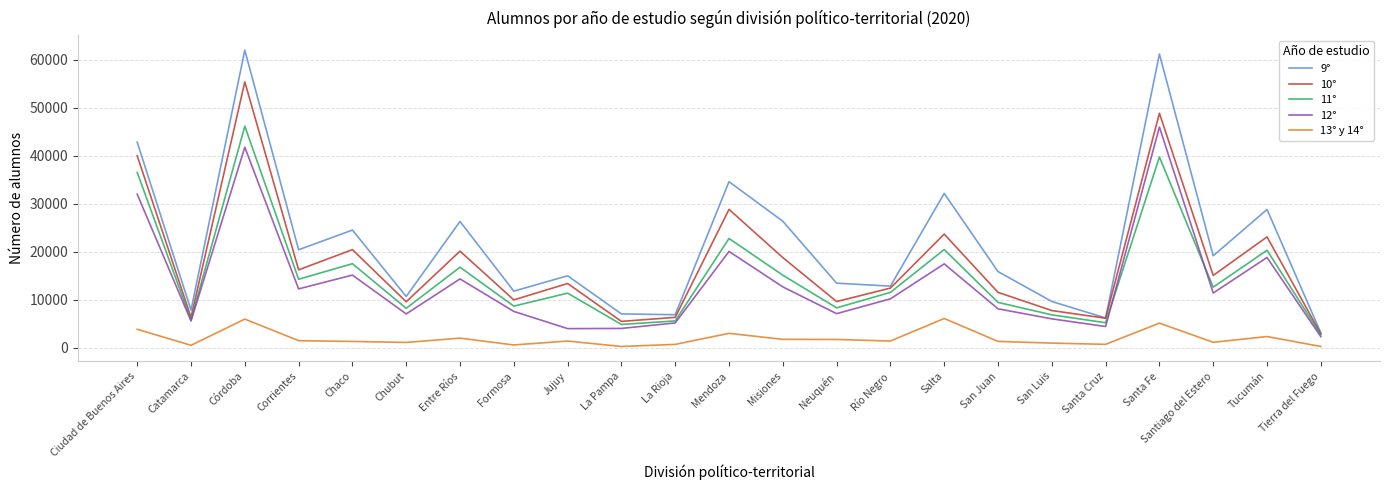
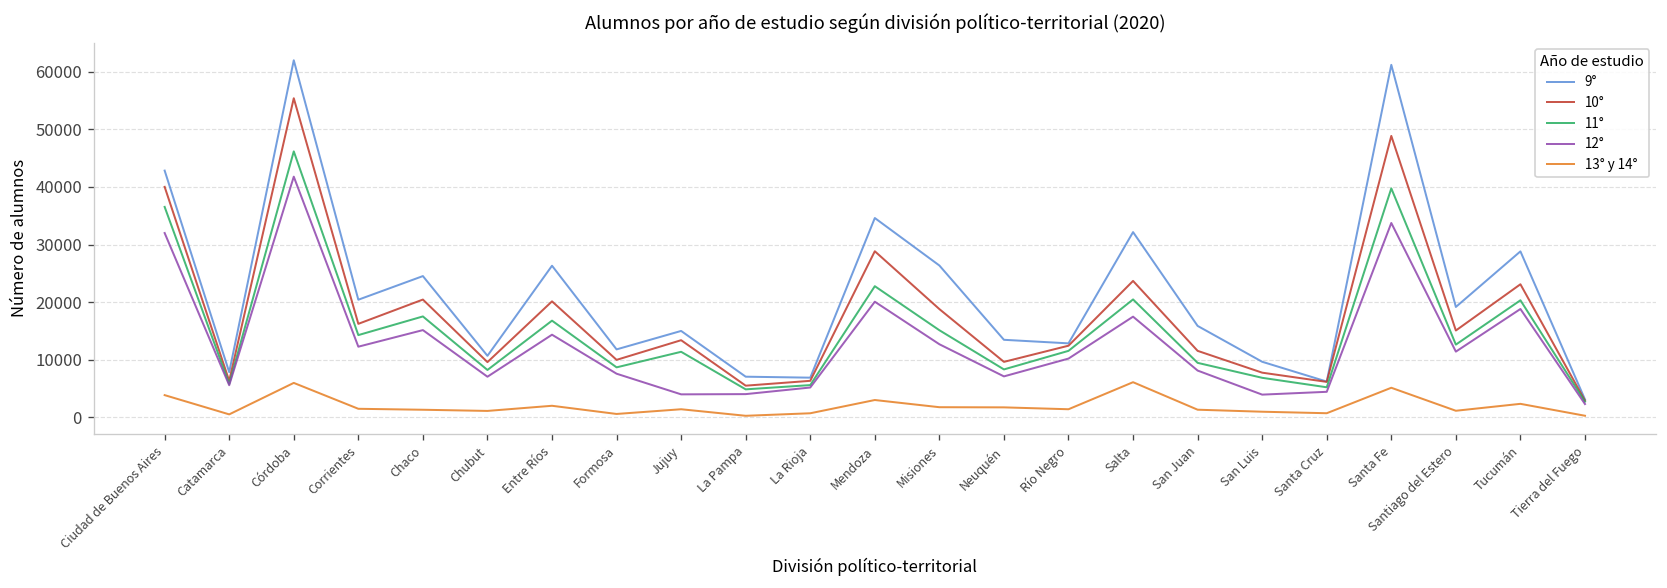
12°, San Luis: 6000 -> 4000
12°, Santa Fe: 46000 -> 34000
